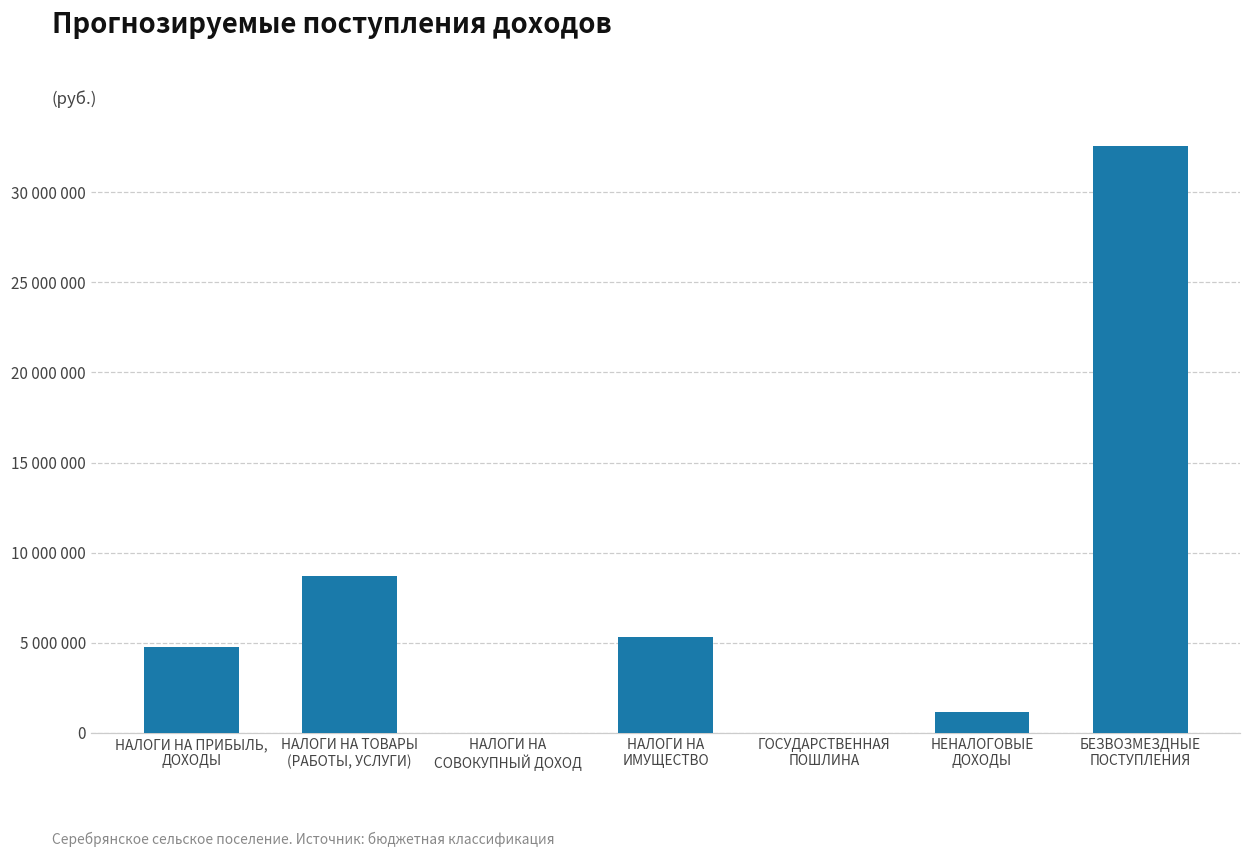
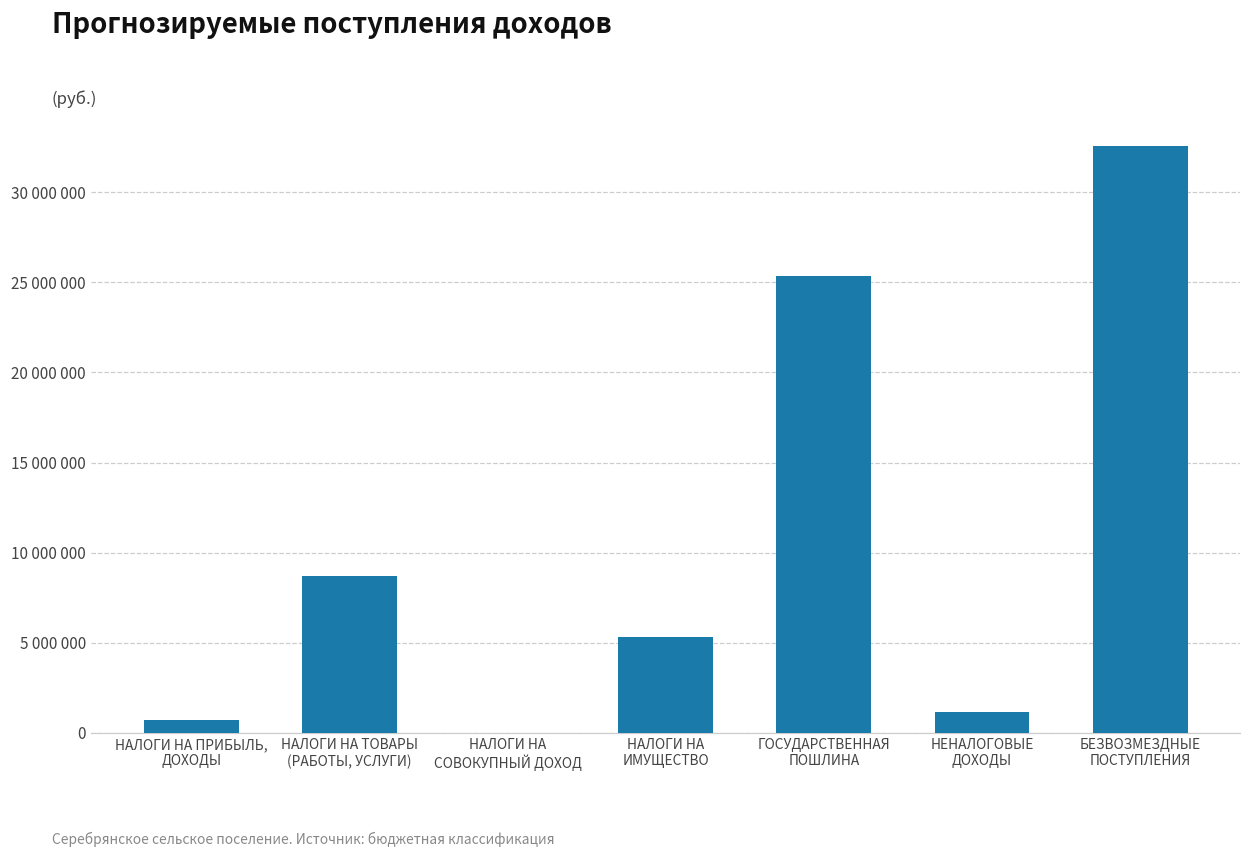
НАЛОГИ НА ПРИБЫЛЬ, ДОХОДЫ: 4800000 -> 700000
ГОСУДАРСТВЕННАЯ ПОШЛИНА: 0 -> 25400000
